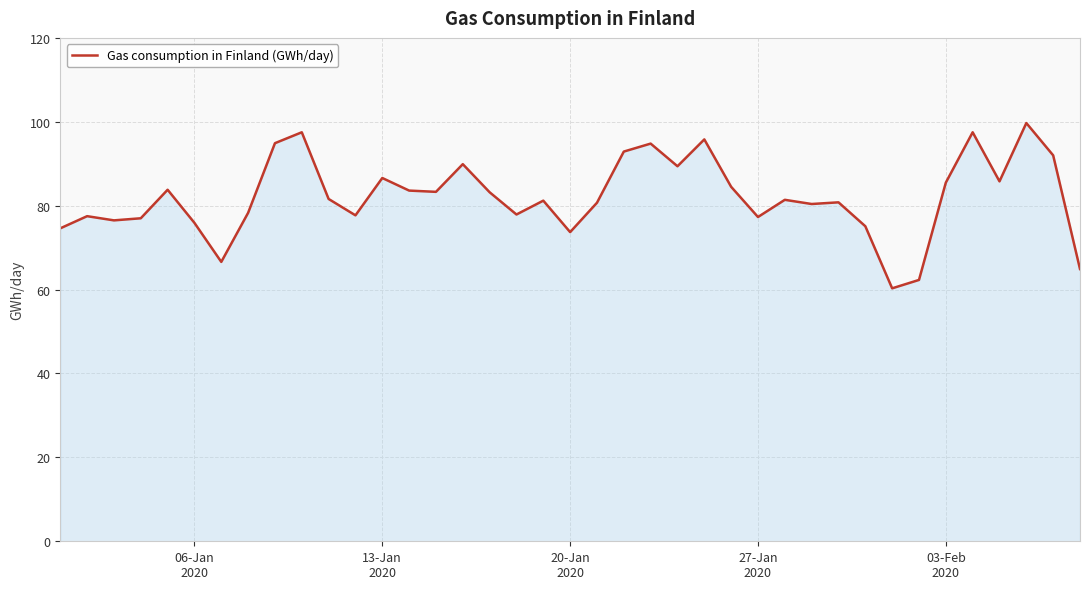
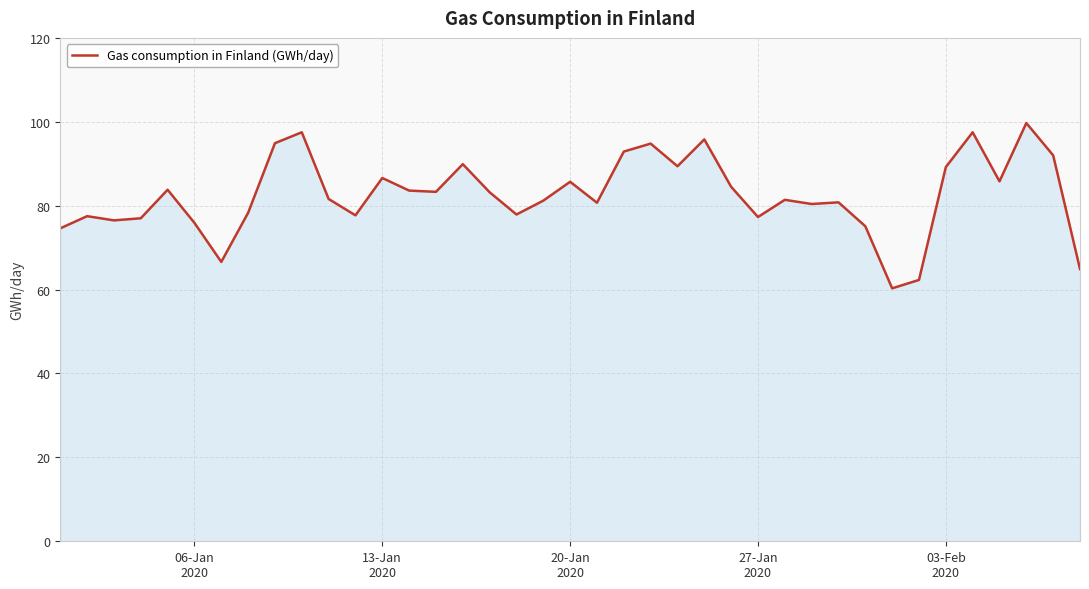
20-Jan 2020: 74 -> 86
03-Feb 2020: 86 -> 89
